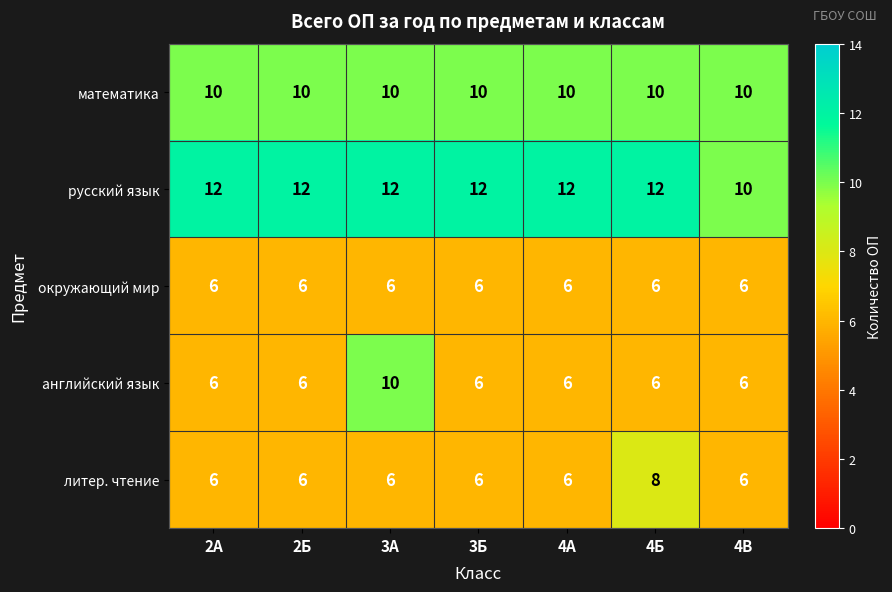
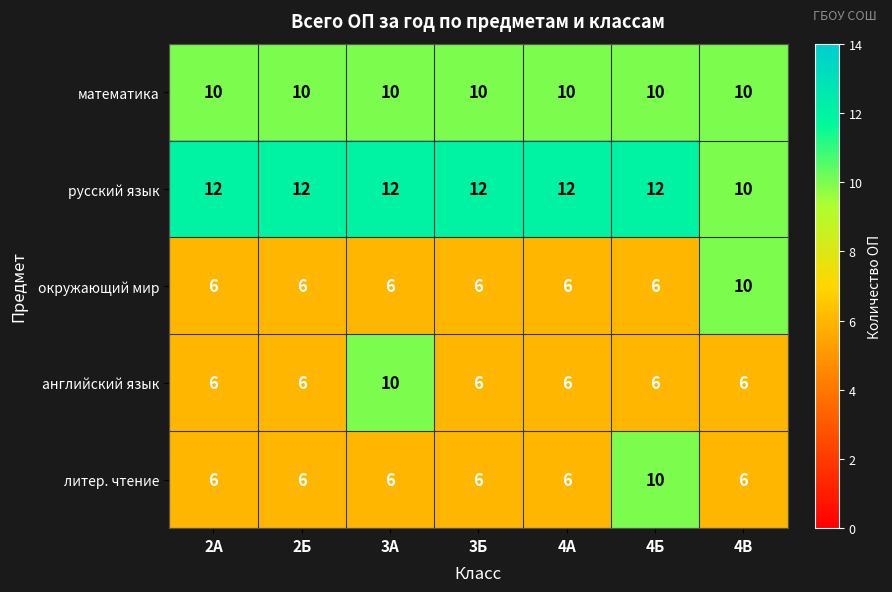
окружающий мир, 4В: 6 -> 10
литер. чтение, 4Б: 8 -> 10
